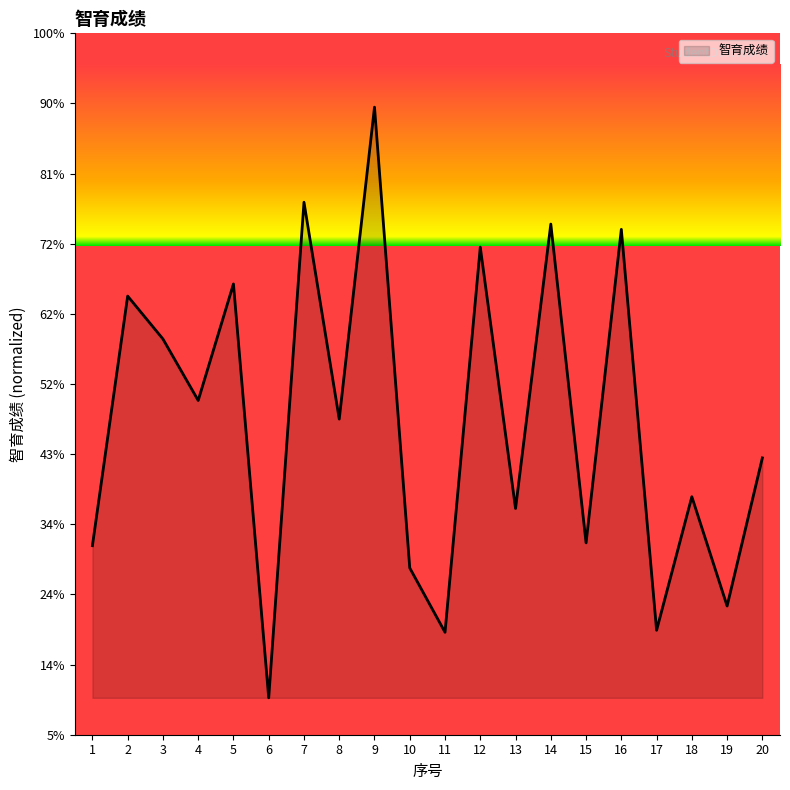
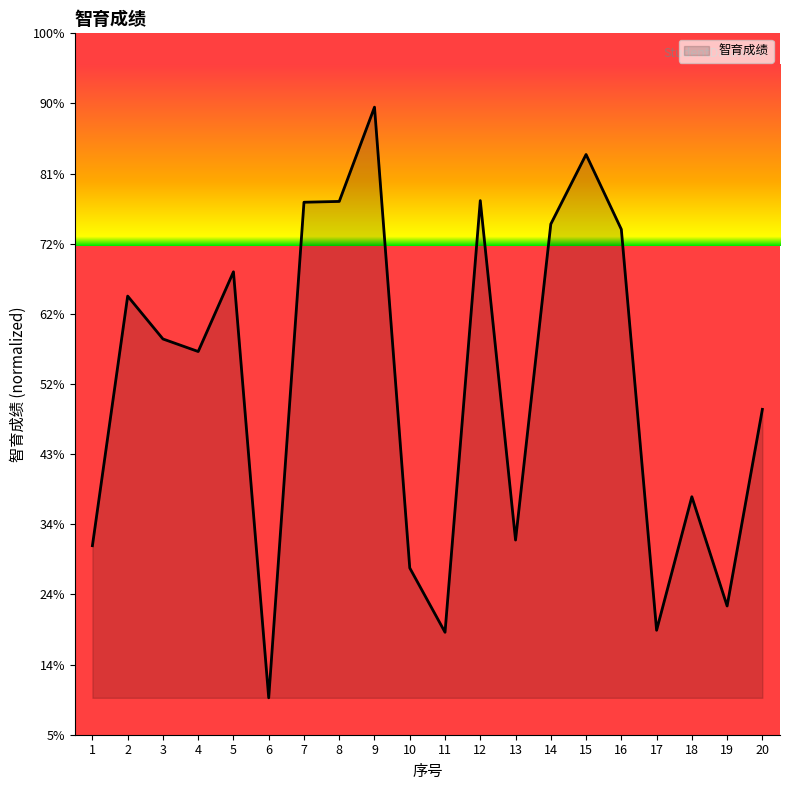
4: 50% -> 57%
5: 66% -> 68%
8: 48% -> 77%
12: 71% -> 77%
13: 36% -> 31%
15: 31% -> 84%
20: 42% -> 49%
